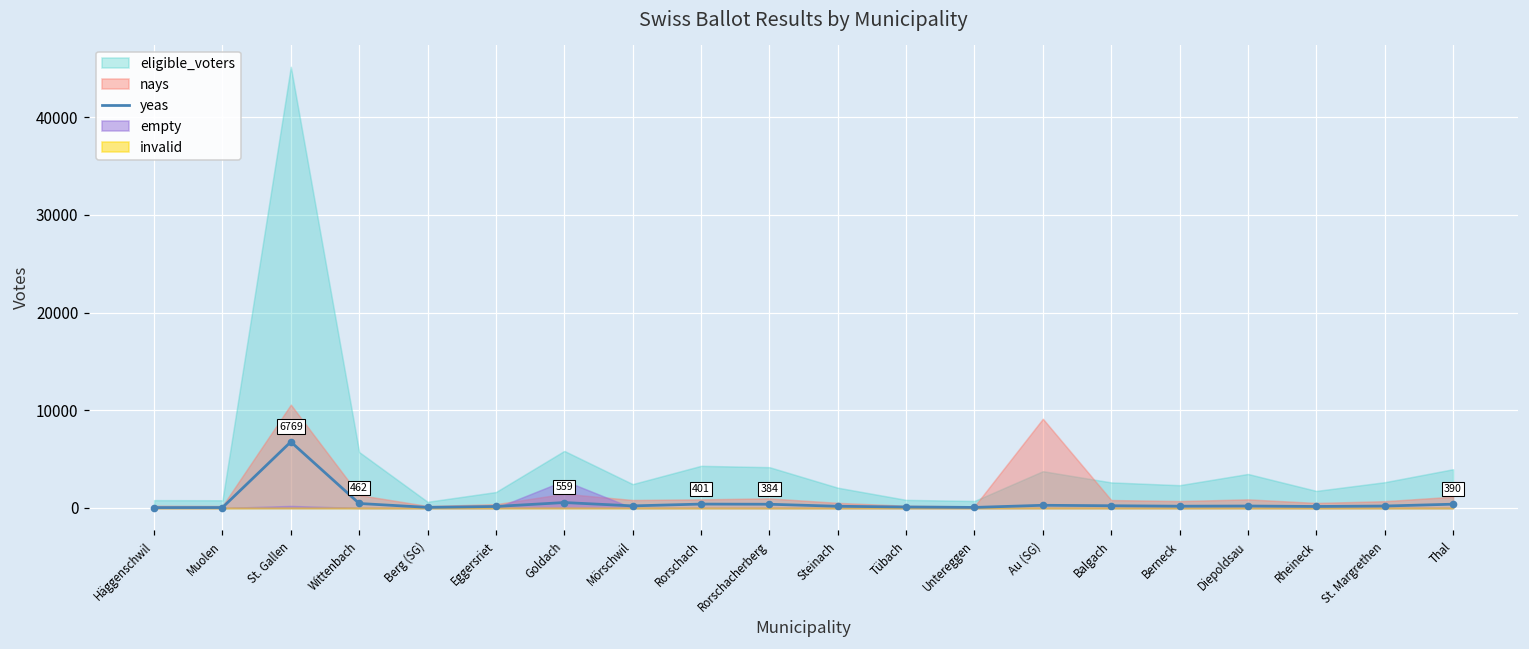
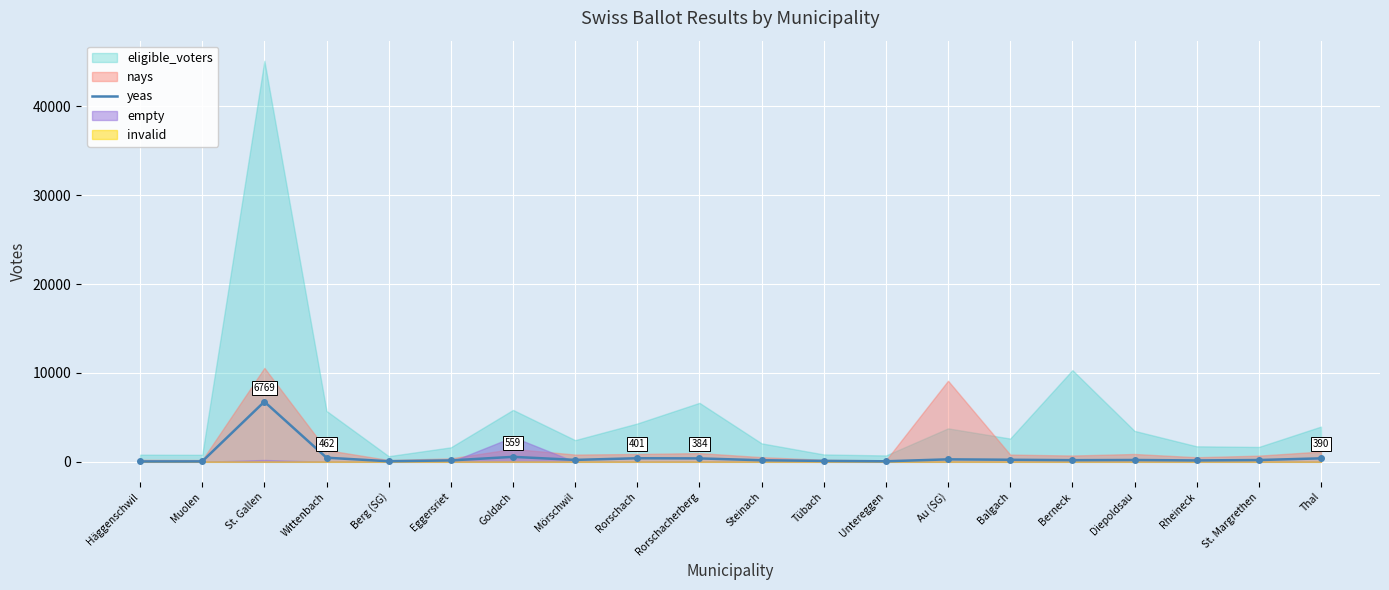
eligible_voters, Rorschacherberg: 4000 -> 7000
eligible_voters, Berneck: 2000 -> 10000
eligible_voters, St. Margrethen: 3000 -> 2000
